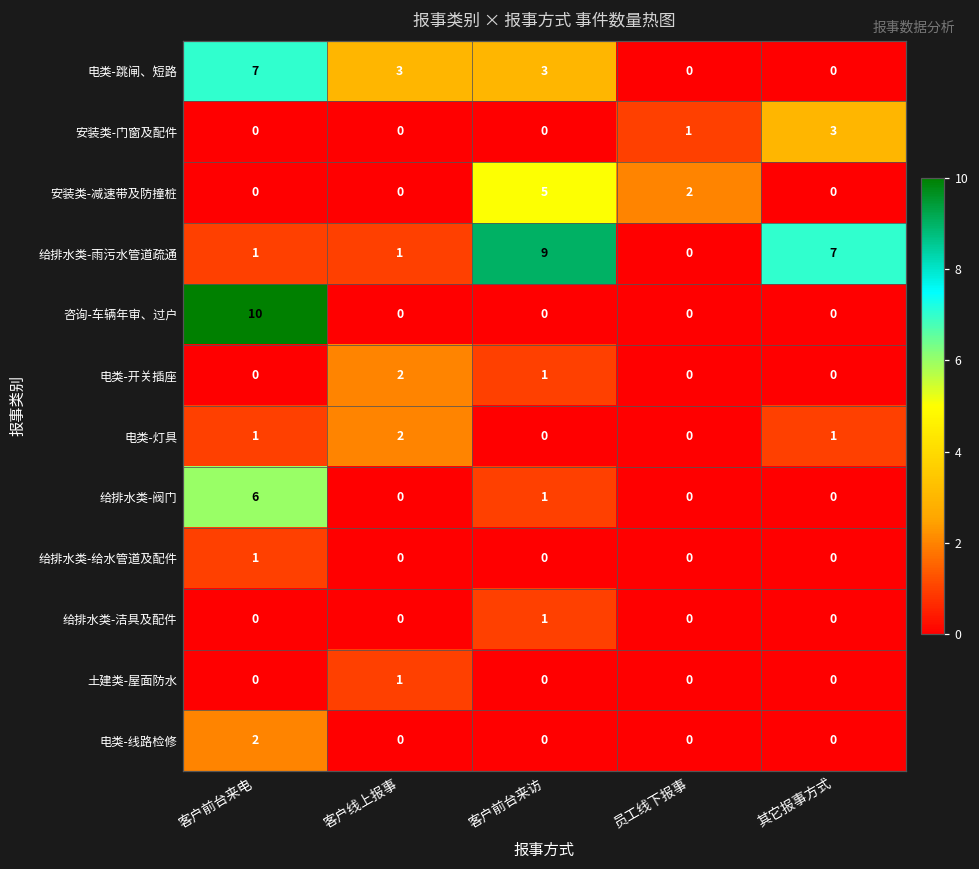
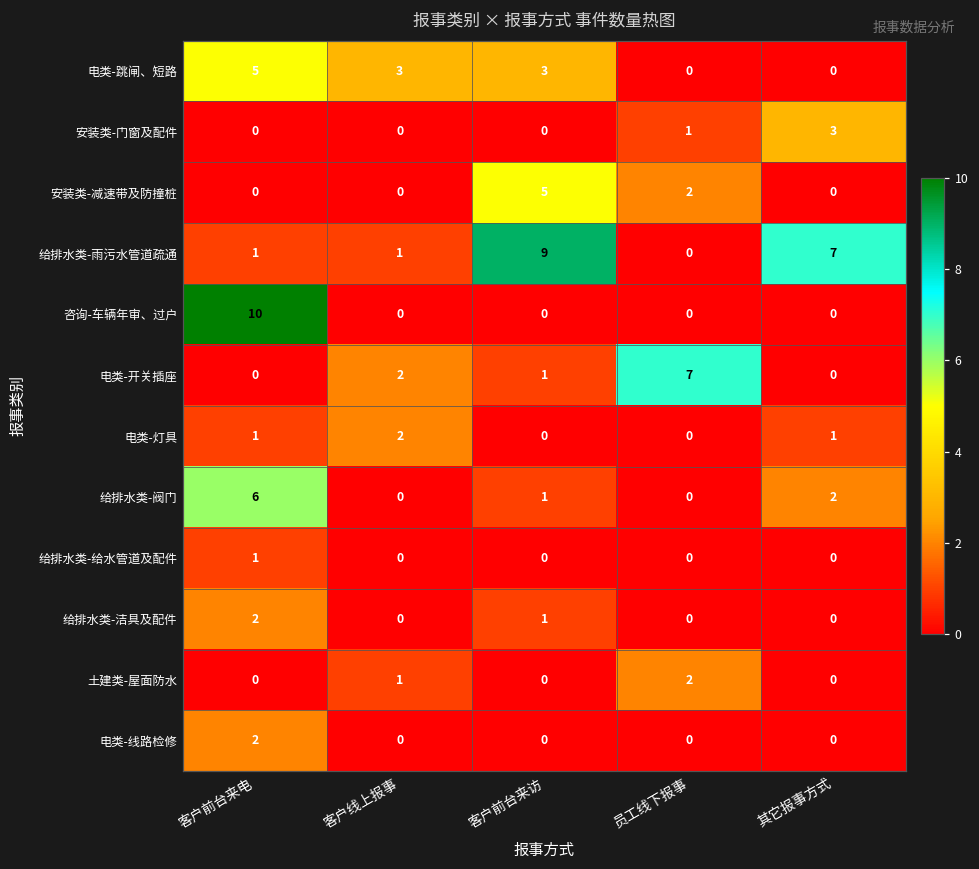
电类-跳闸、短路, 客户前台来电: 7 -> 5
电类-开关插座, 员工线下报事: 0 -> 7
给排水类-阀门, 其它报事方式: 0 -> 2
给排水类-洁具及配件, 客户前台来电: 0 -> 2
土建类-屋面防水, 员工线下报事: 0 -> 2
